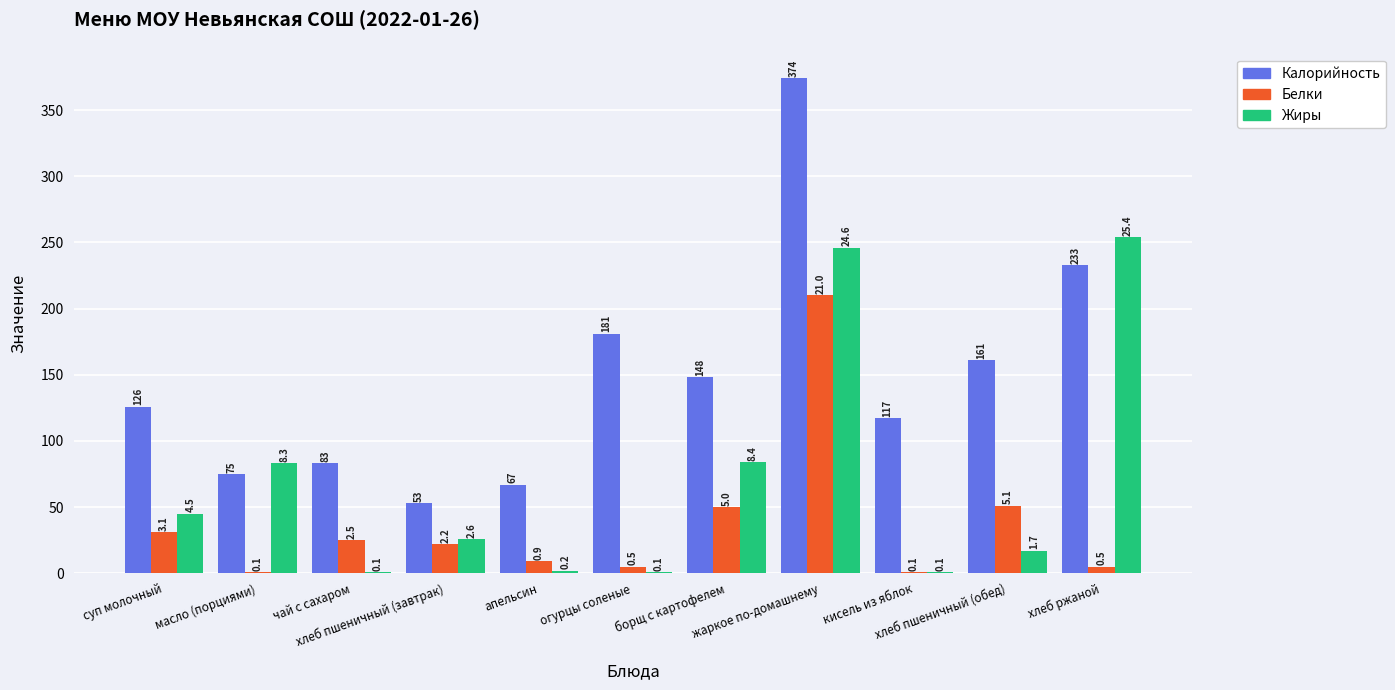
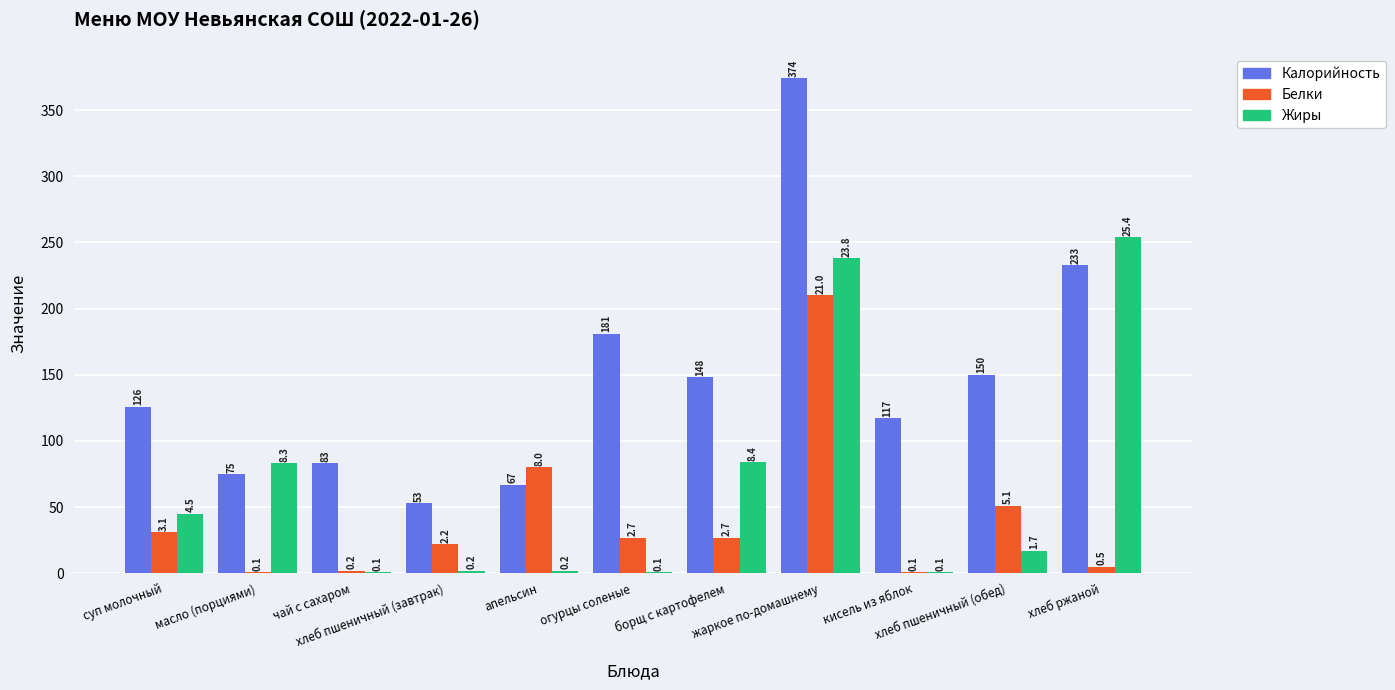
Белки, чай с сахаром: 2.5 -> 0.2
Жиры, хлеб пшеничный (завтрак): 2.6 -> 0.2
Белки, апельсин: 0.9 -> 8.0
Белки, огурцы соленые: 0.5 -> 2.7
Белки, борщ с картофелем: 5.0 -> 2.7
Жиры, жаркое по-домашнему: 24.6 -> 23.8
Калорийность, хлеб пшеничный (обед): 161 -> 150
